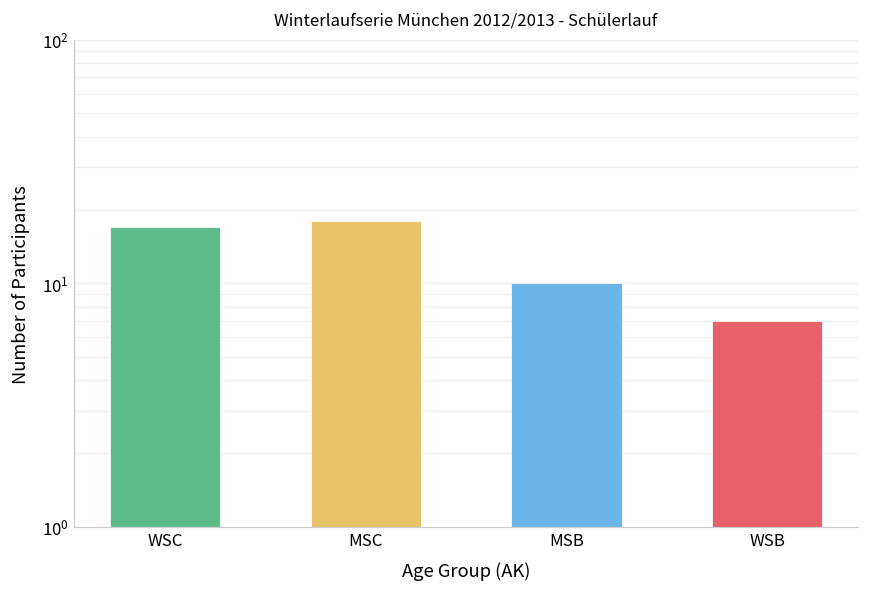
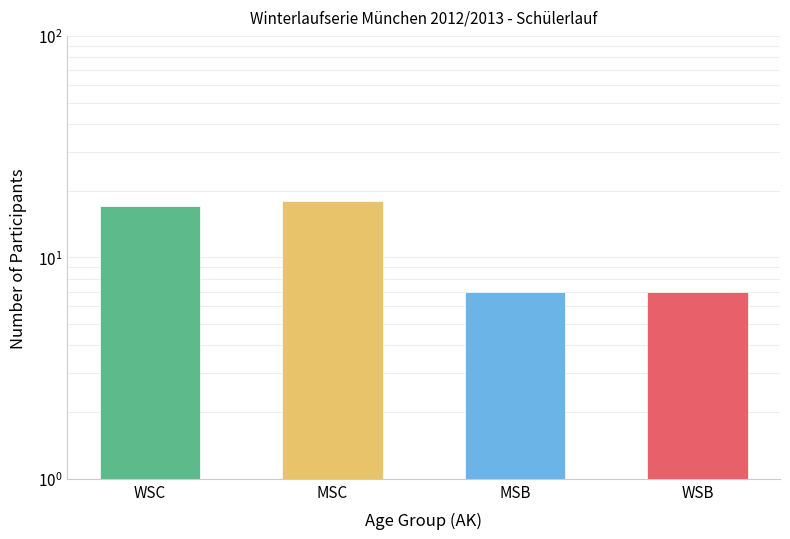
MSB: 10 -> 7
